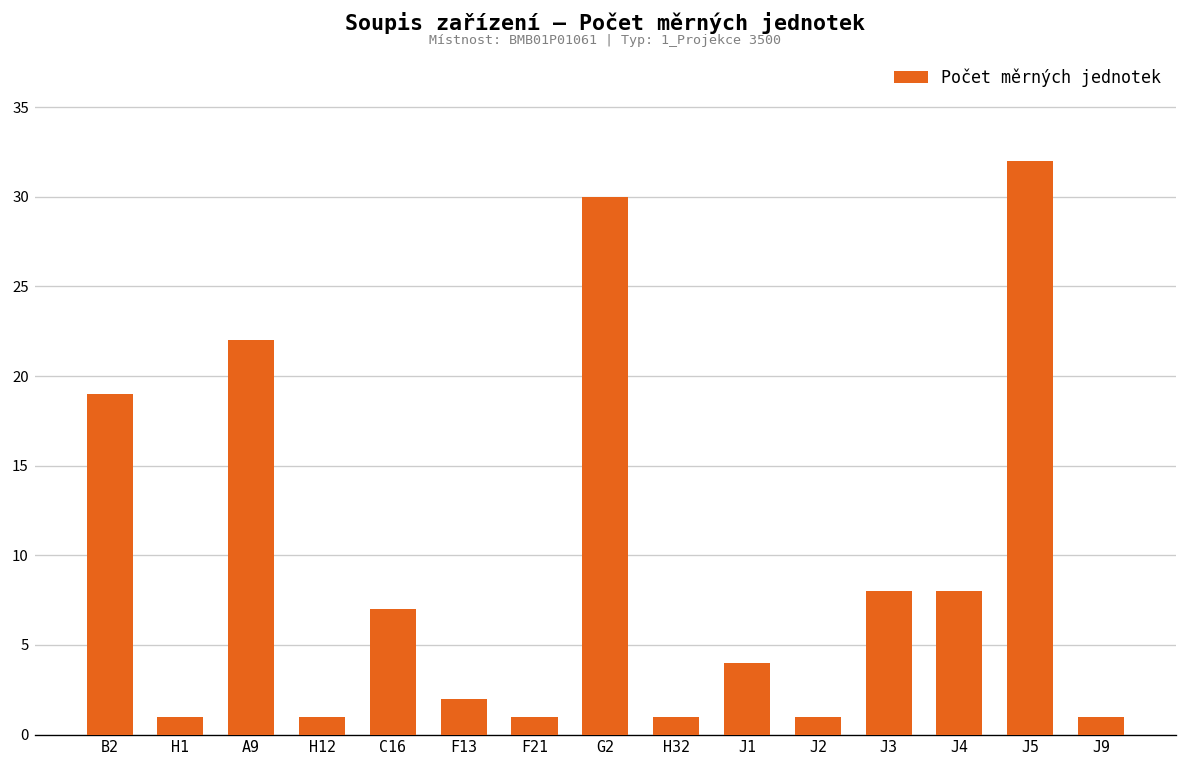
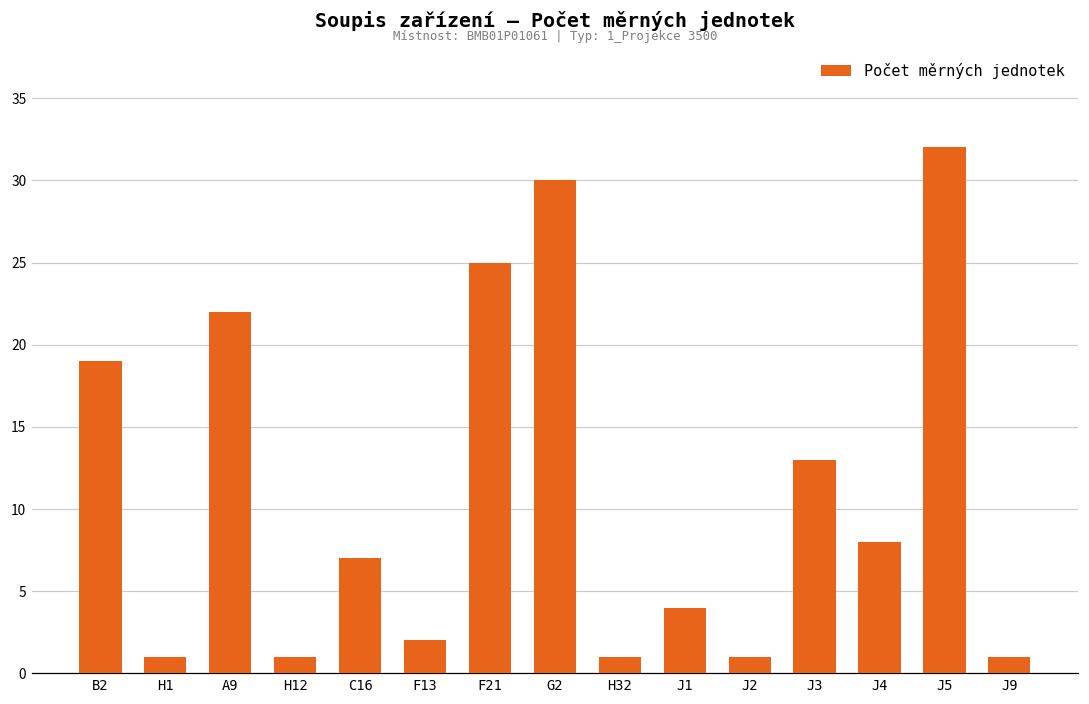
F21: 1 -> 25
J3: 8 -> 13
